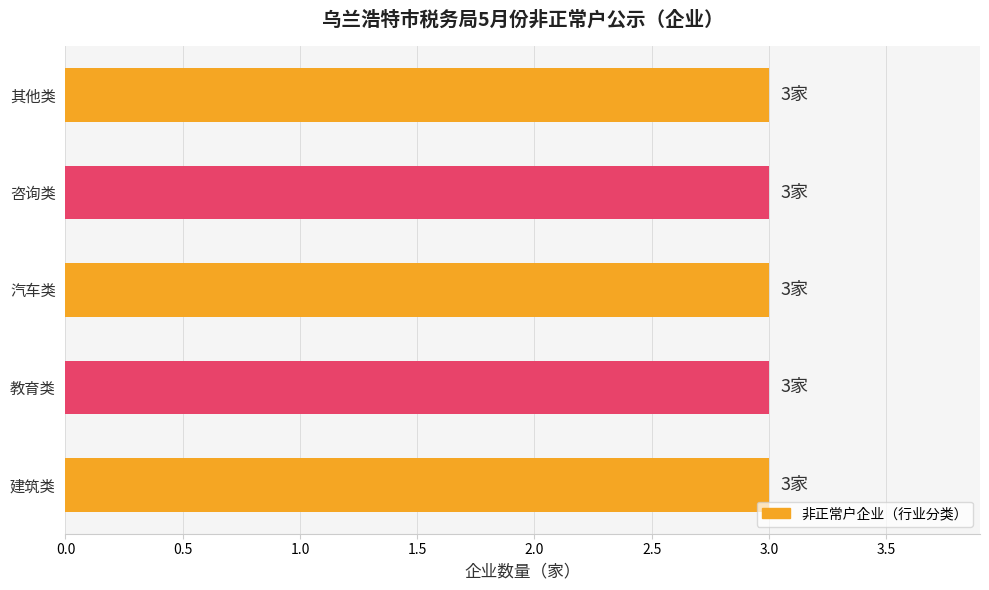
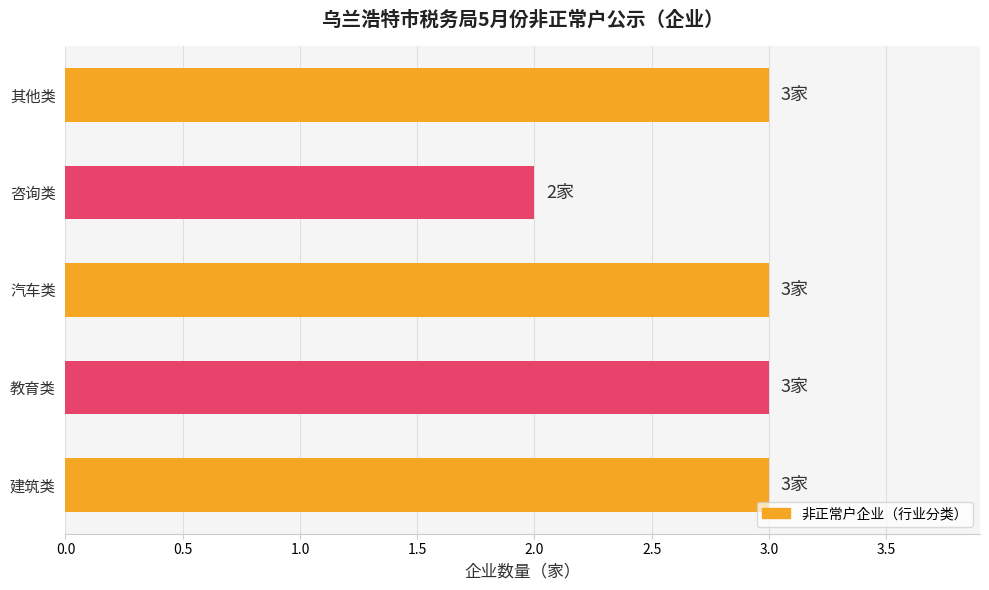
咨询类: 3家 -> 2家
